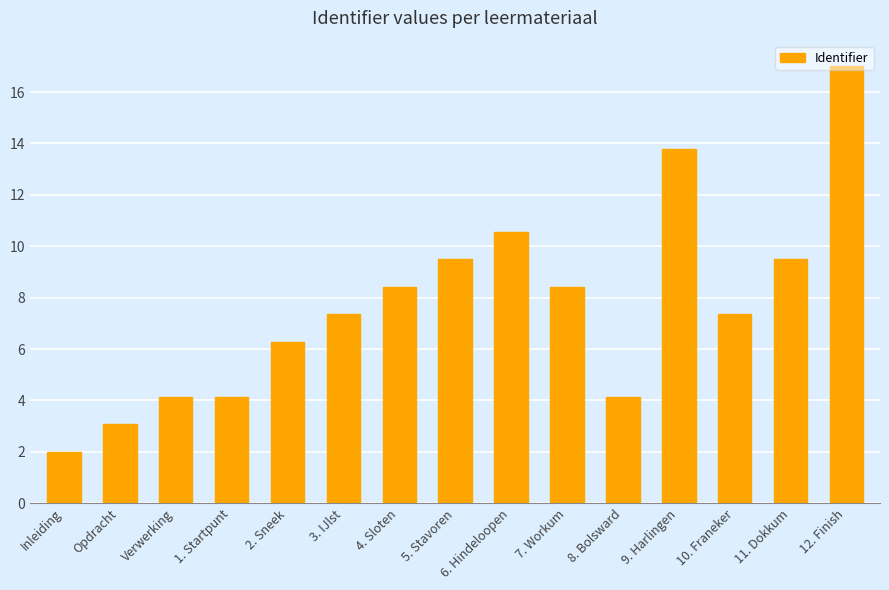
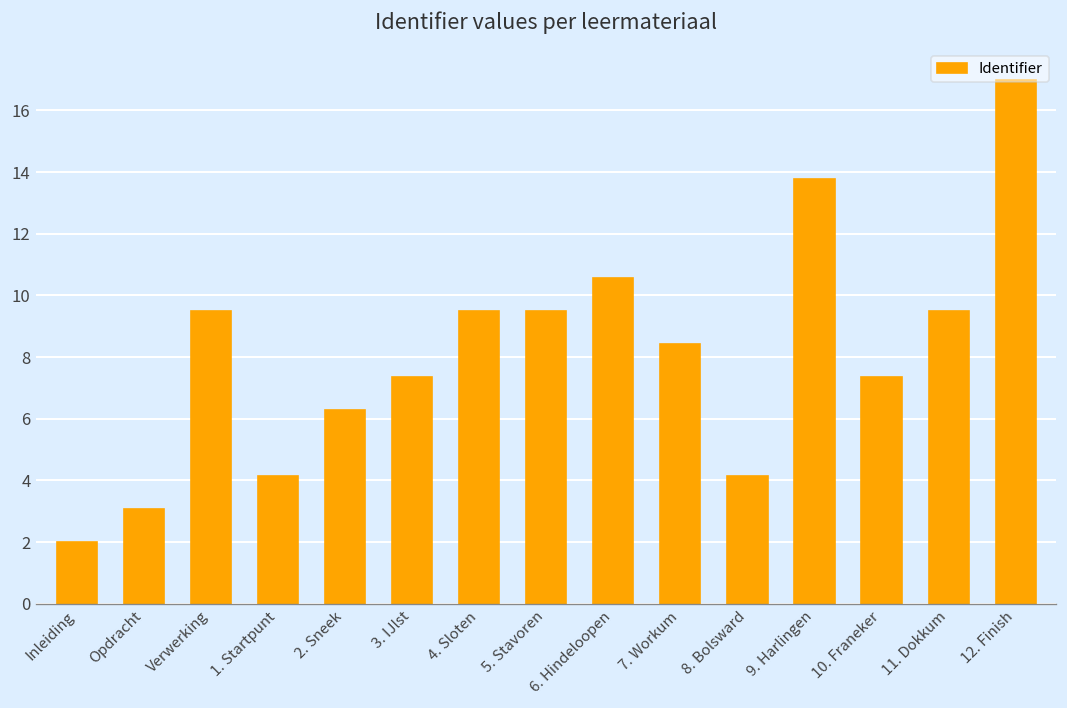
Verwerking: 4.1 -> 9.5
4. Sloten: 8.4 -> 9.5
